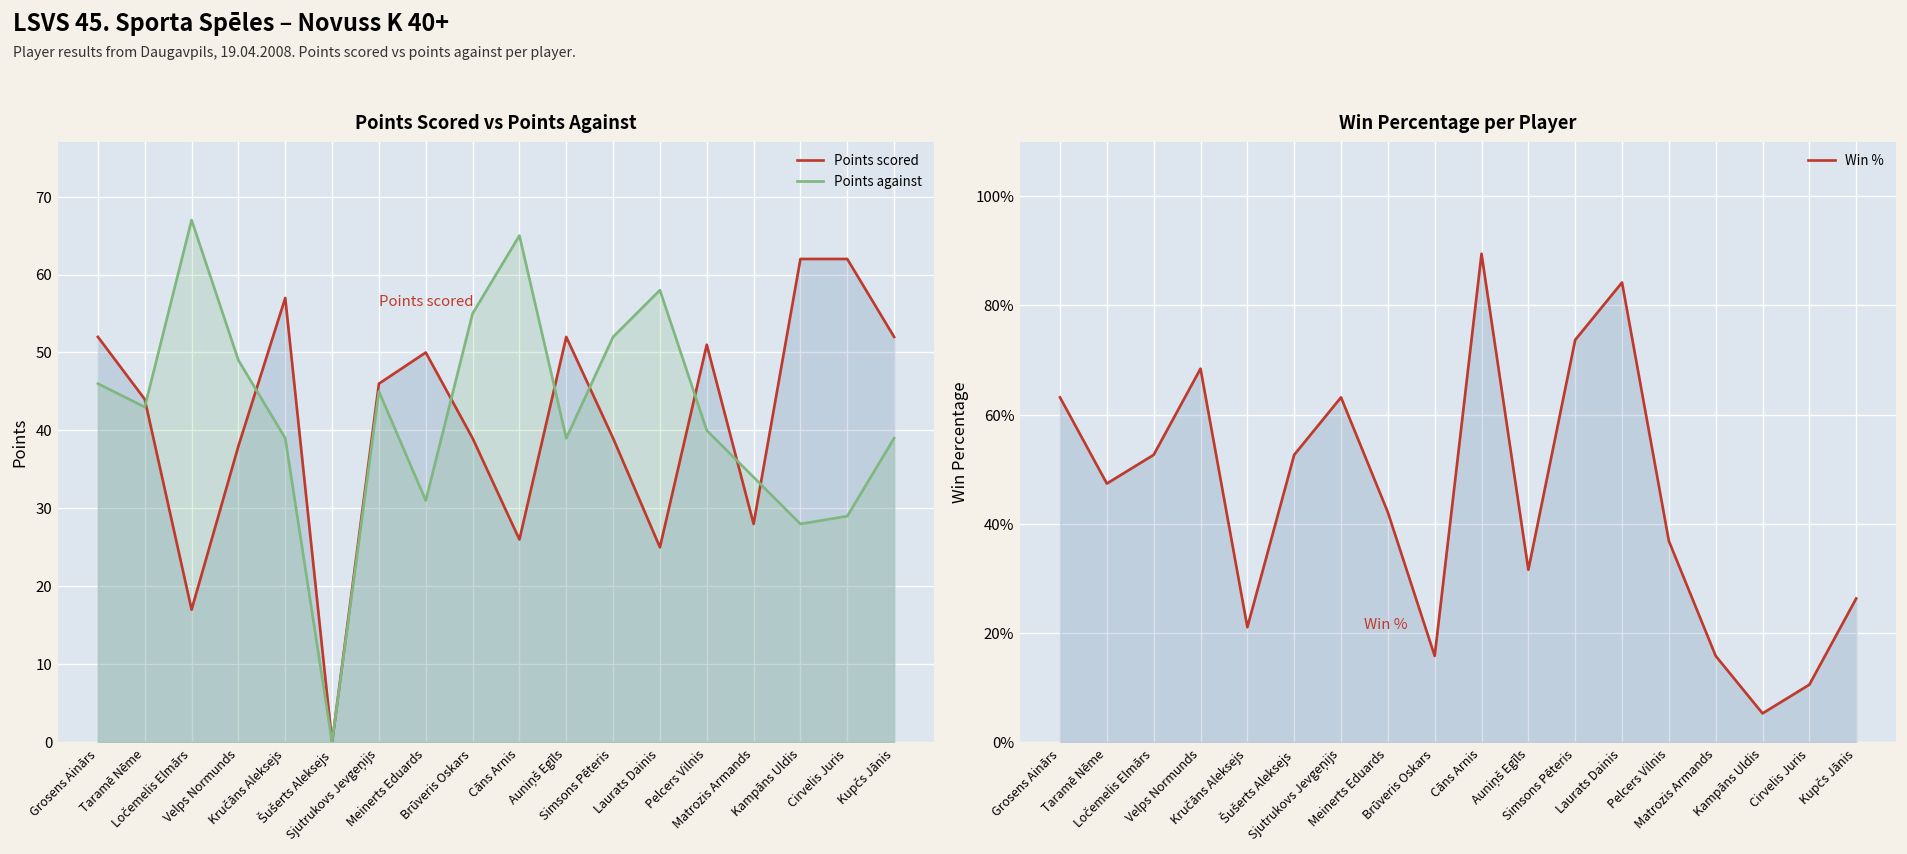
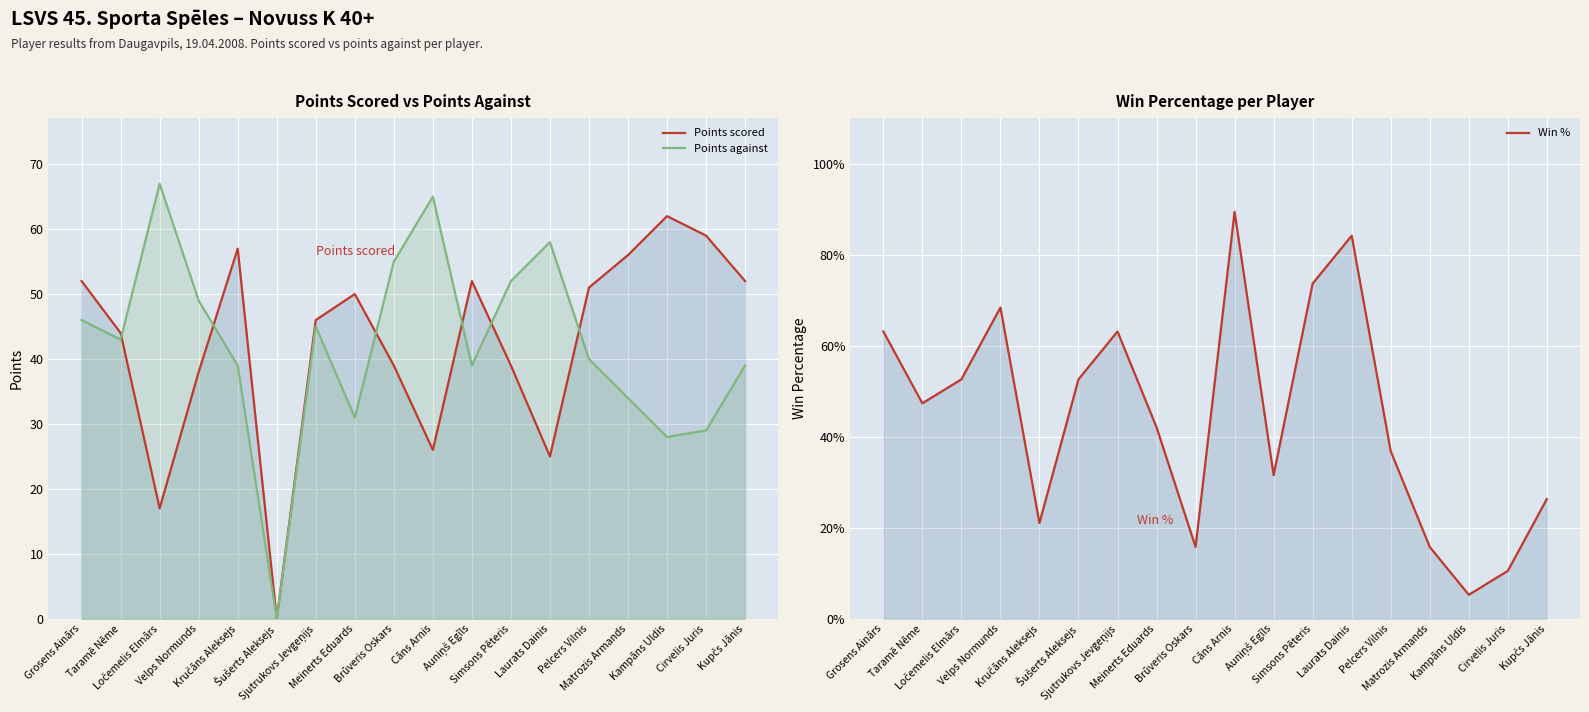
Points Scored vs Points Against, Points scored, Matrozis Armands: 28 -> 56
Points Scored vs Points Against, Points scored, Cirvelis Juris: 62 -> 59
